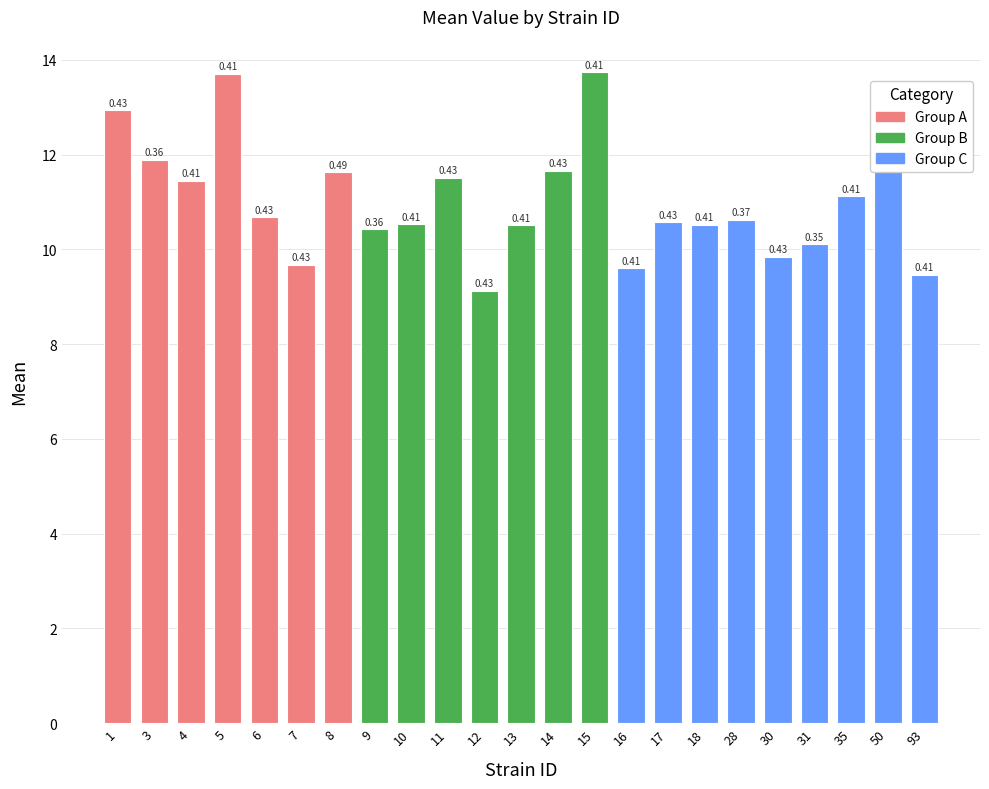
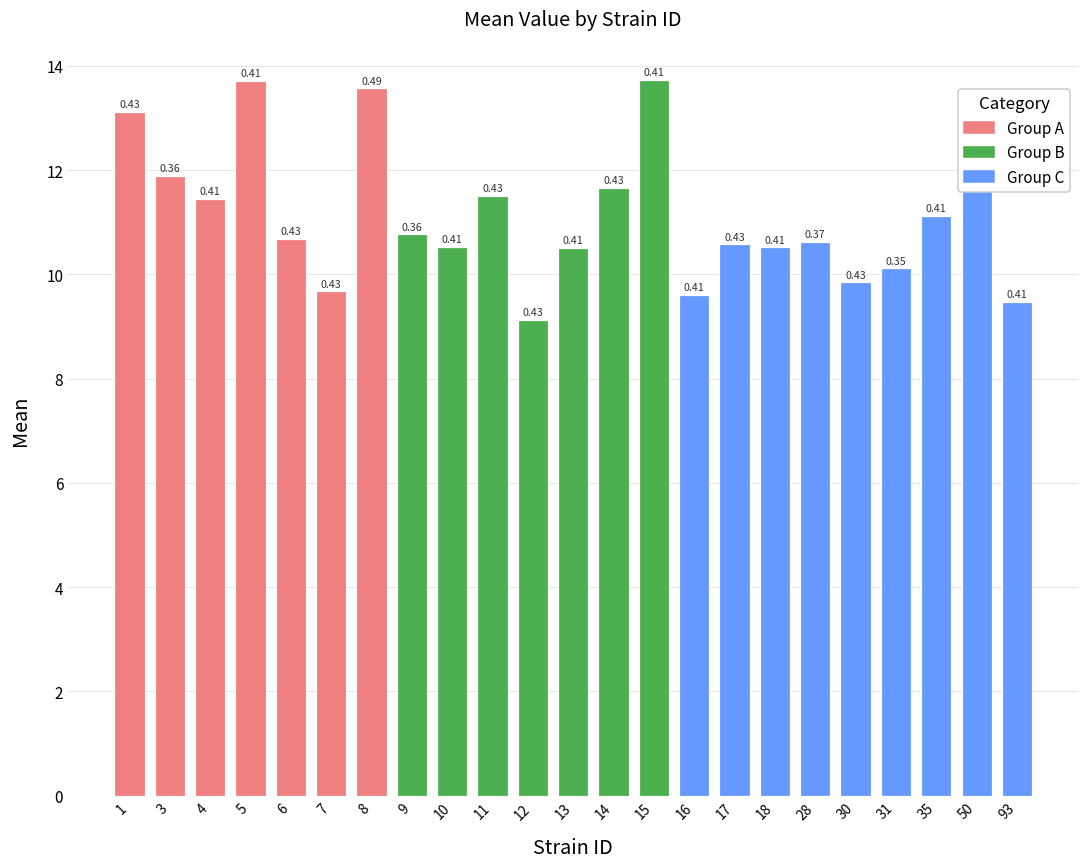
1: 12.9 -> 13.1
8: 11.6 -> 13.6
9: 10.4 -> 10.8
